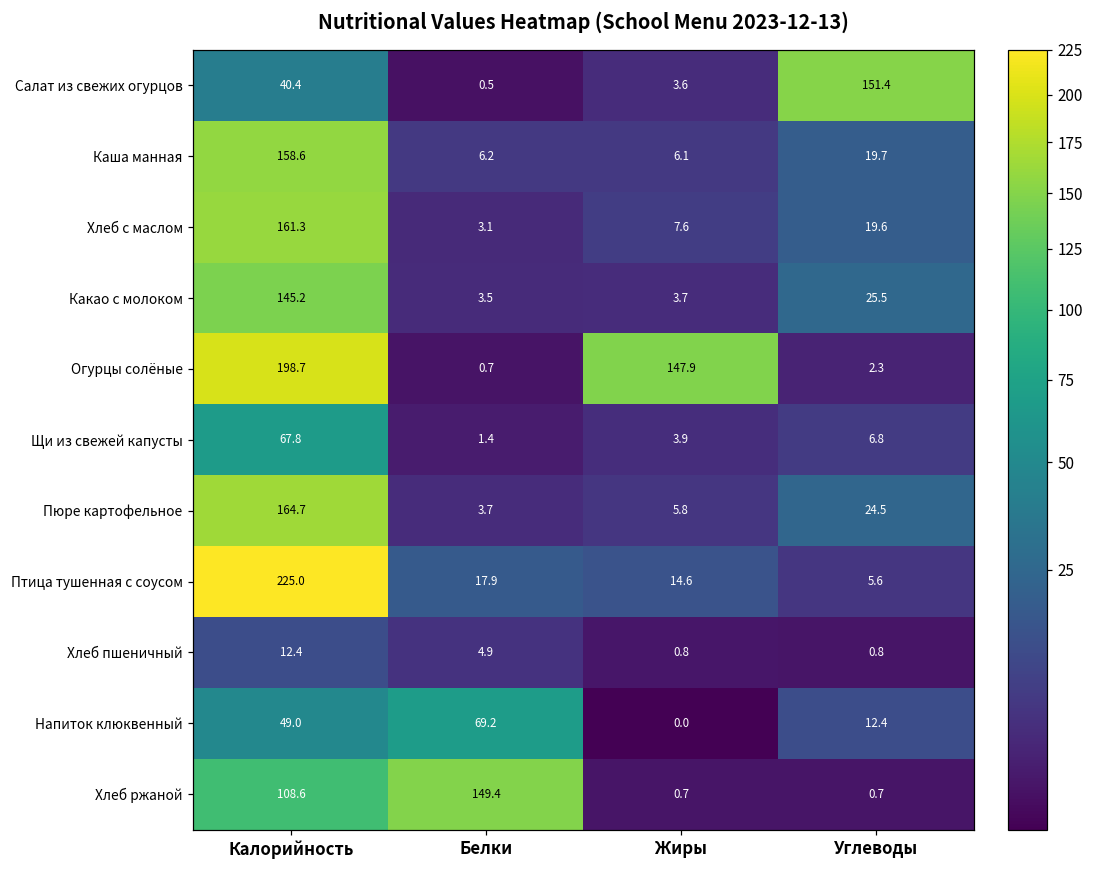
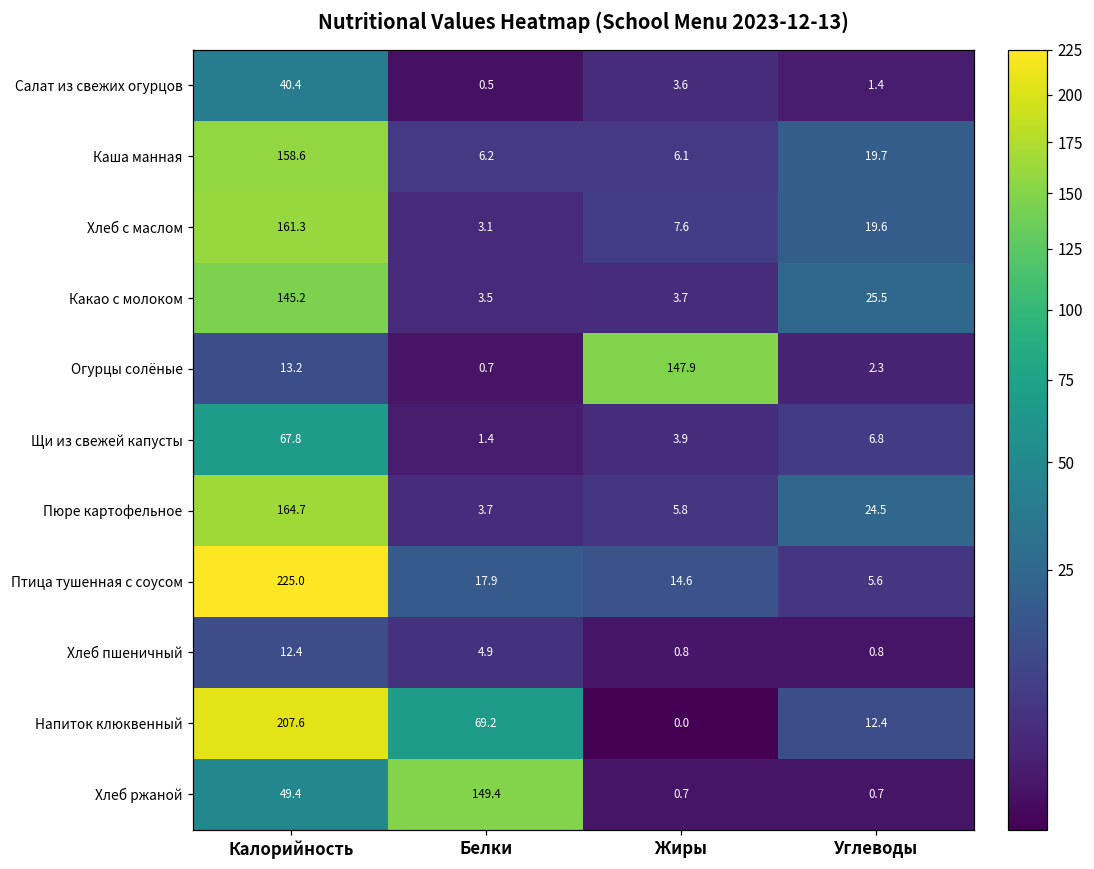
Салат из свежих огурцов, Углеводы: 151.4 -> 1.4
Огурцы солёные, Калорийность: 198.7 -> 13.2
Напиток клюквенный, Калорийность: 49.0 -> 207.6
Хлеб ржаной, Калорийность: 108.6 -> 49.4
